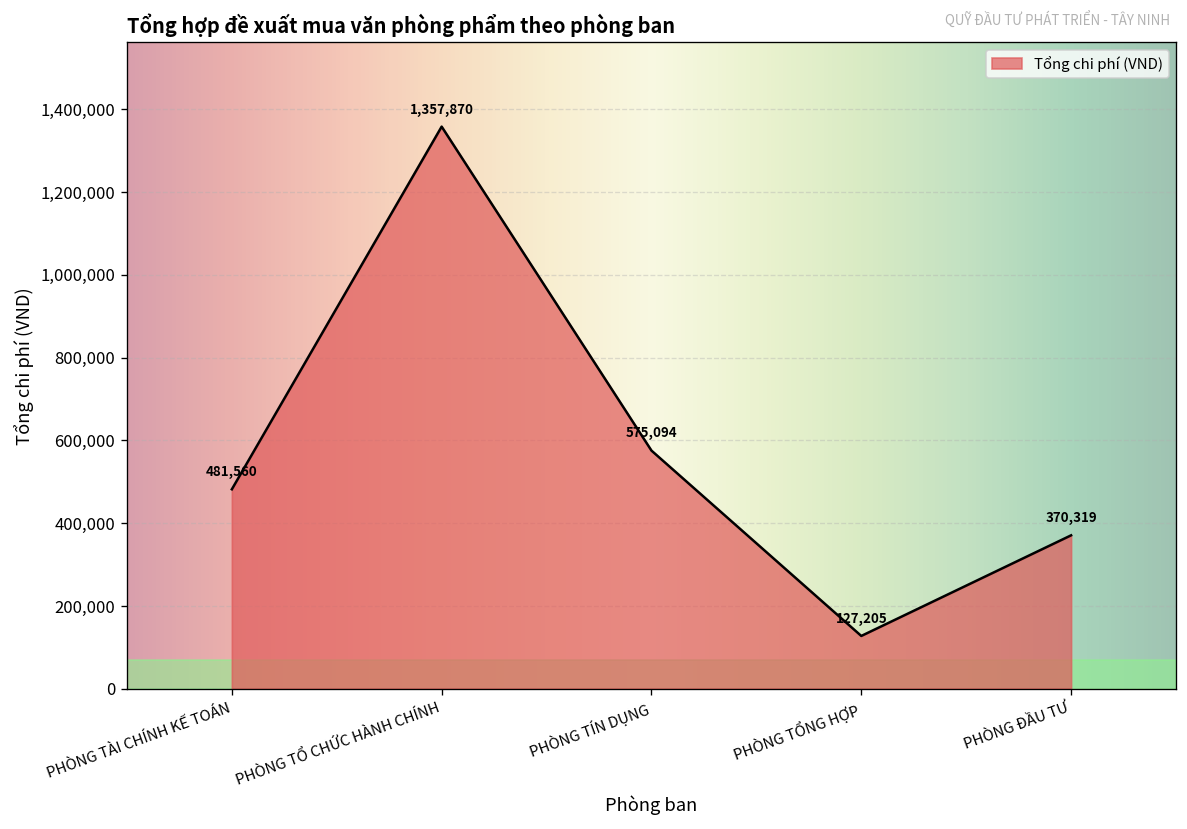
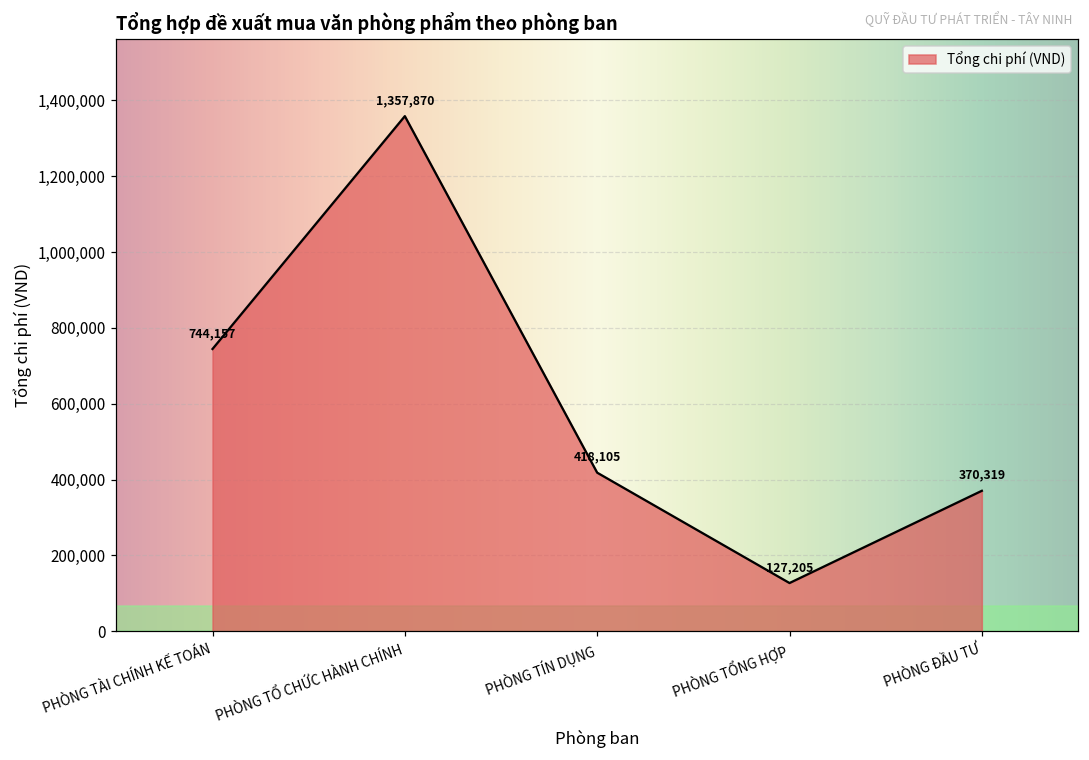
PHÒNG TÀI CHÍNH KẾ TOÁN: 481,560 -> 744,157
PHÒNG TÍN DỤNG: 575,094 -> 418,105
